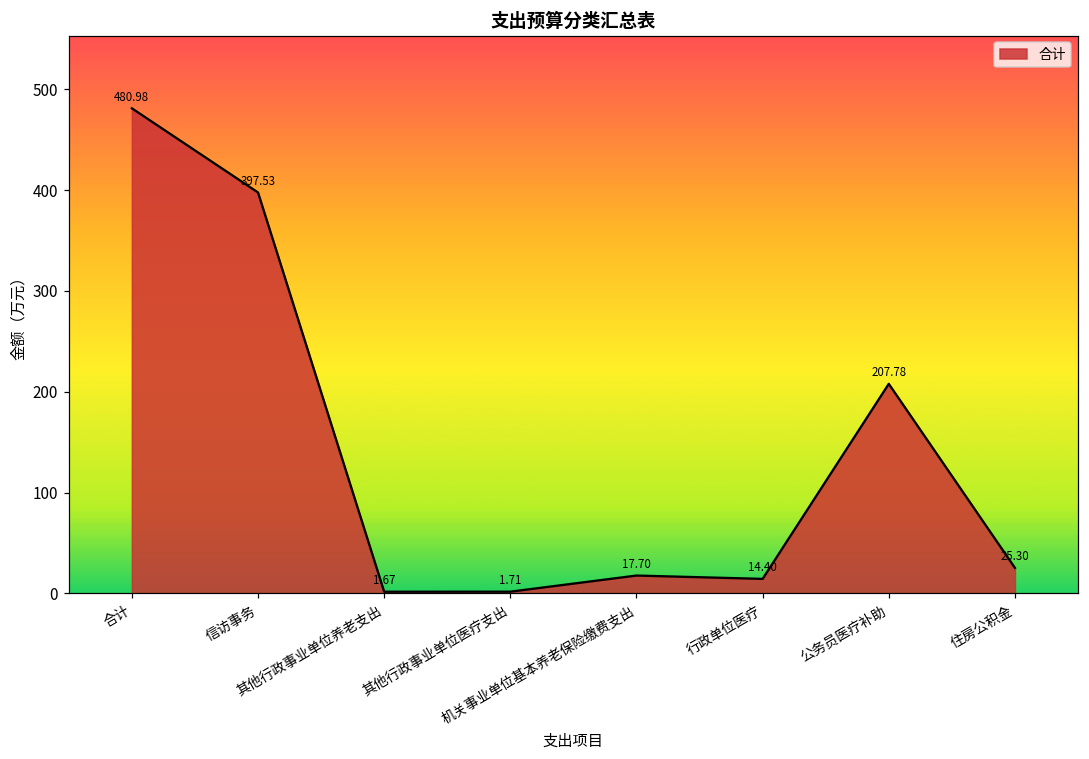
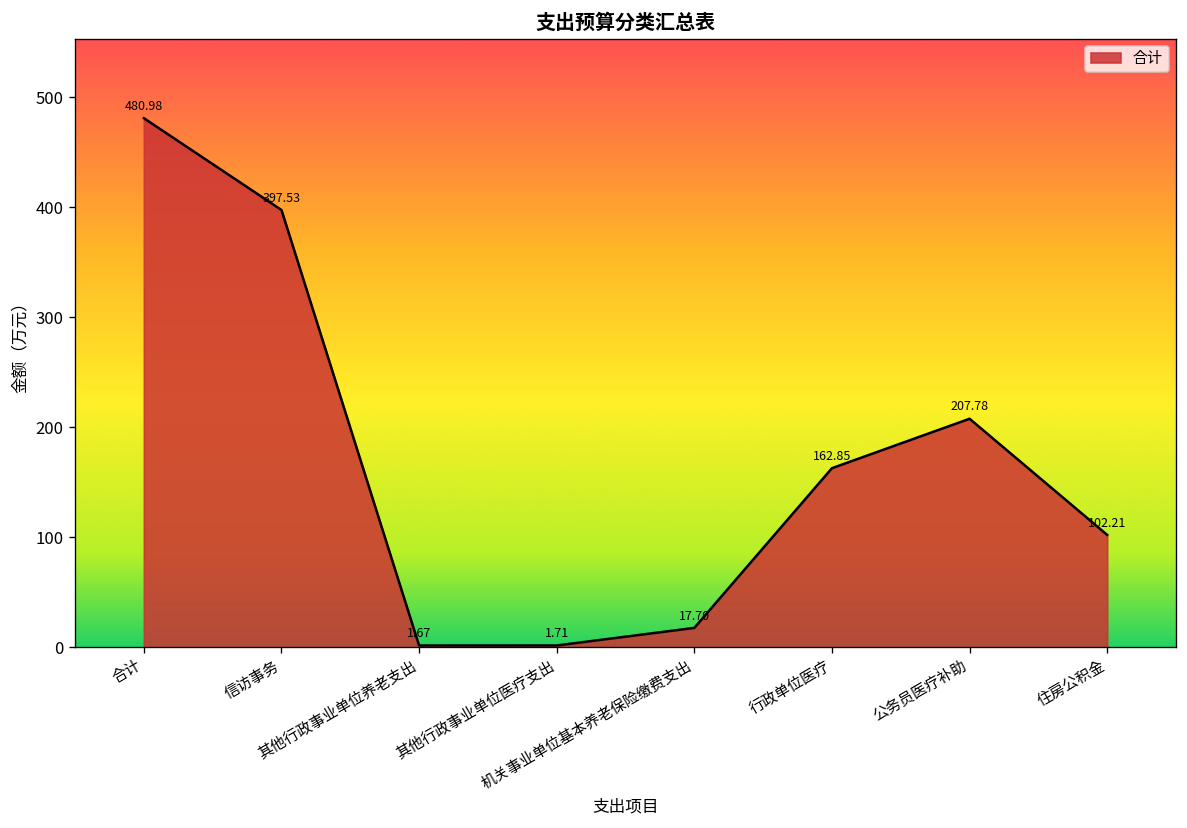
行政单位医疗: 14.40 -> 162.85
住房公积金: 25.30 -> 102.21
